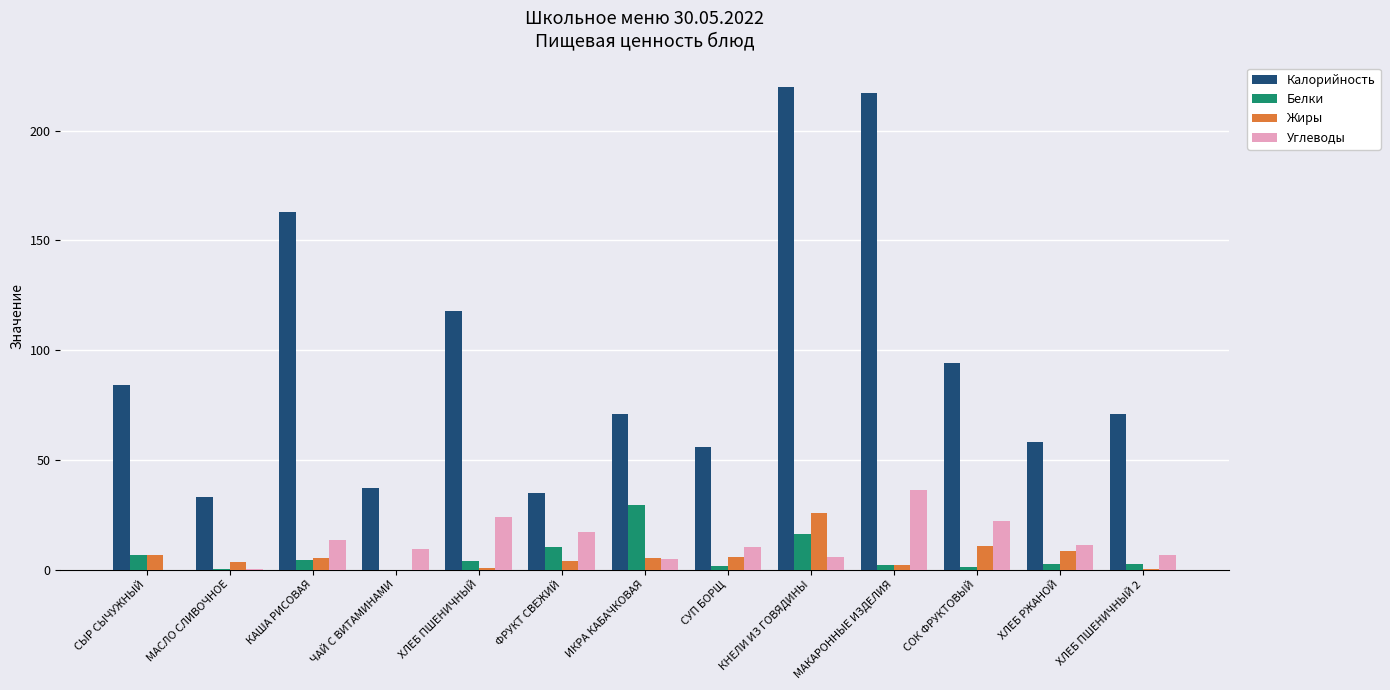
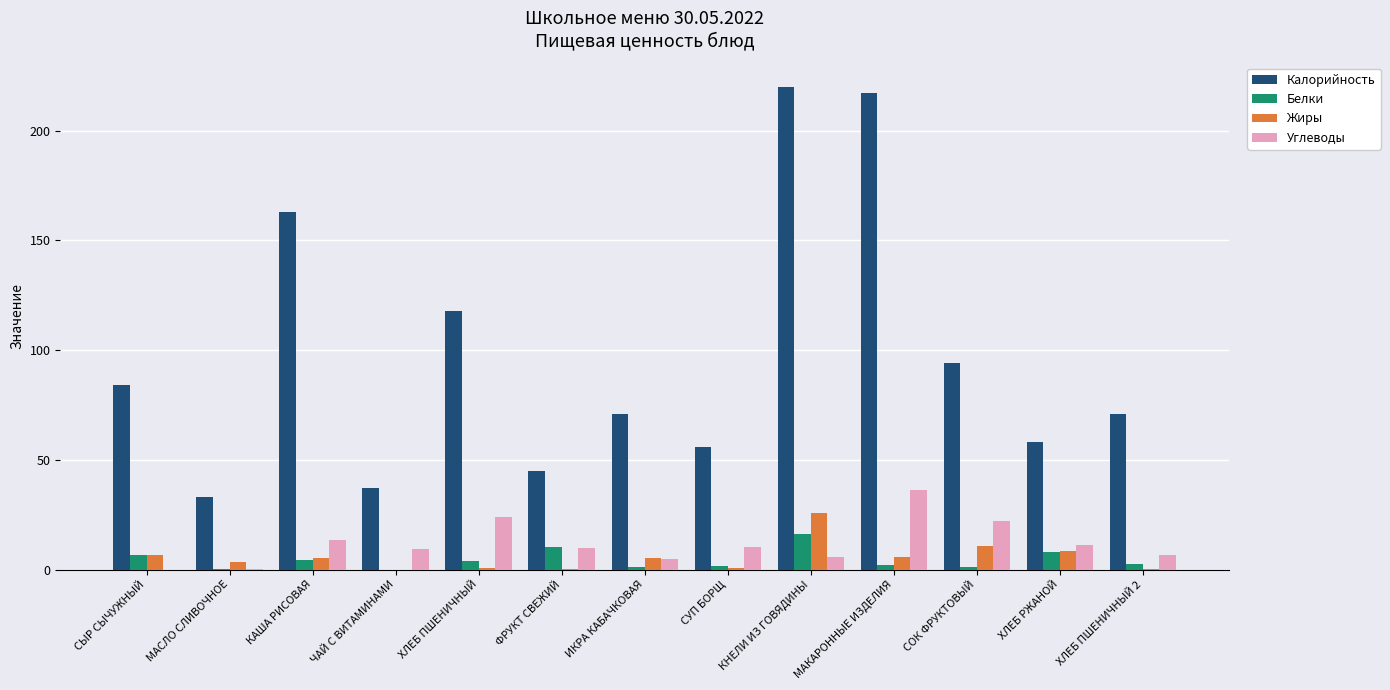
Калорийность, ФРУКТ СВЕЖИЙ: 35 -> 45
Жиры, ФРУКТ СВЕЖИЙ: 4 -> 0
Углеводы, ФРУКТ СВЕЖИЙ: 17 -> 10
Белки, ИКРА КАБАЧКОВАЯ: 29 -> 1
Жиры, СУП БОРЩ: 6 -> 1
Жиры, МАКАРОННЫЕ ИЗДЕЛИЯ: 2 -> 6
Белки, ХЛЕБ РЖАНОЙ: 2 -> 8
